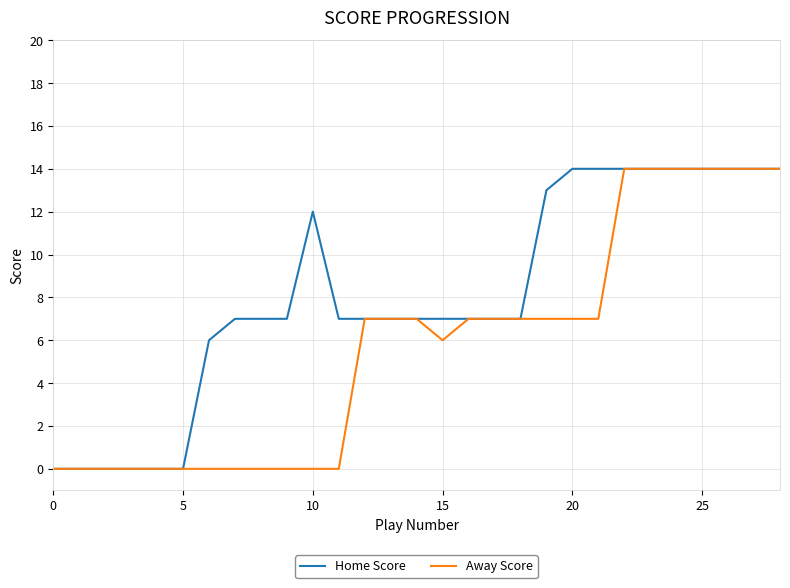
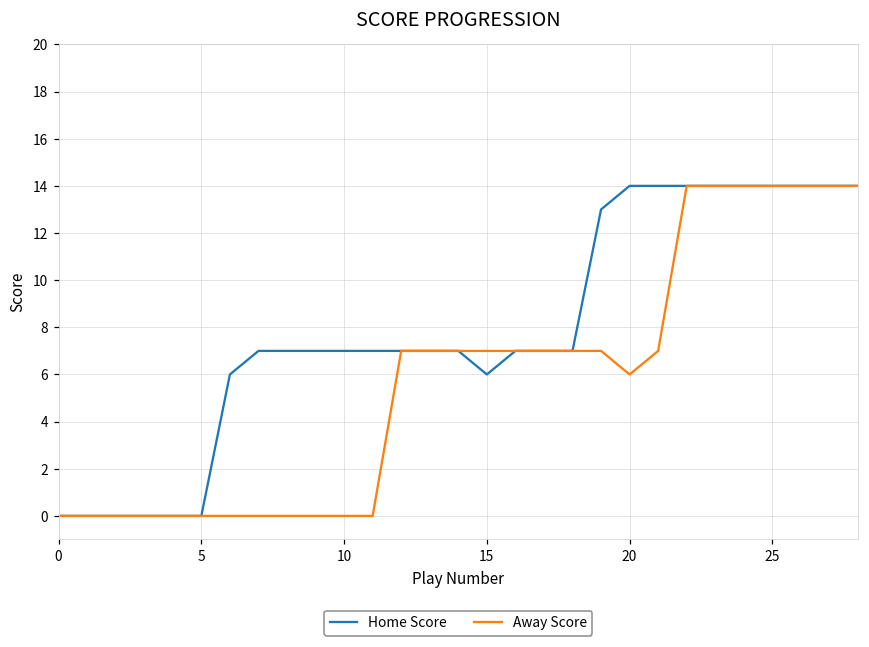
Home Score, 10: 12 -> 7
Home Score, 15: 7 -> 6
Away Score, 15: 6 -> 7
Away Score, 20: 7 -> 6
